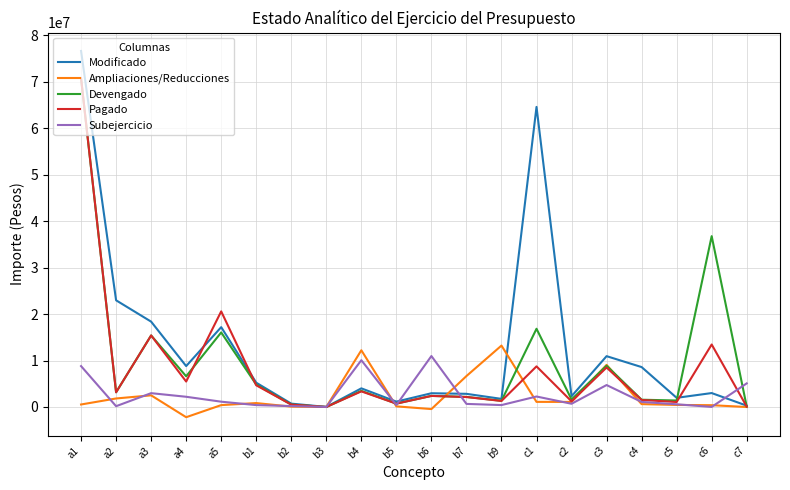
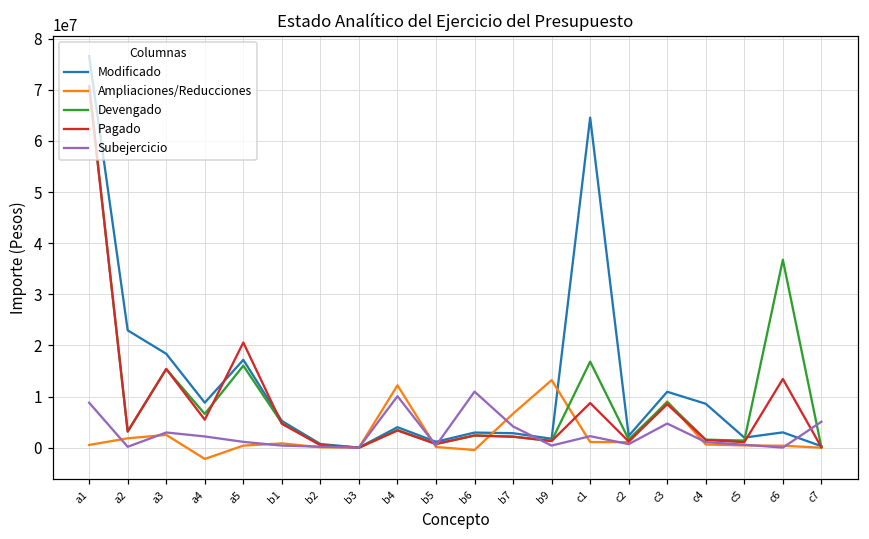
Subejercicio, b7: 1000000 -> 4000000
